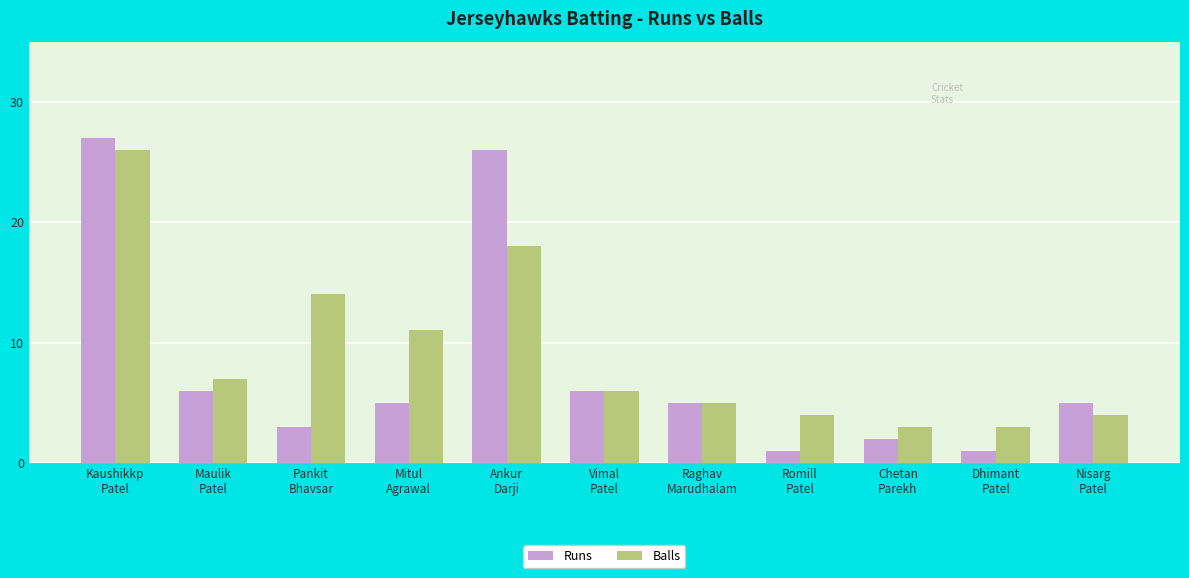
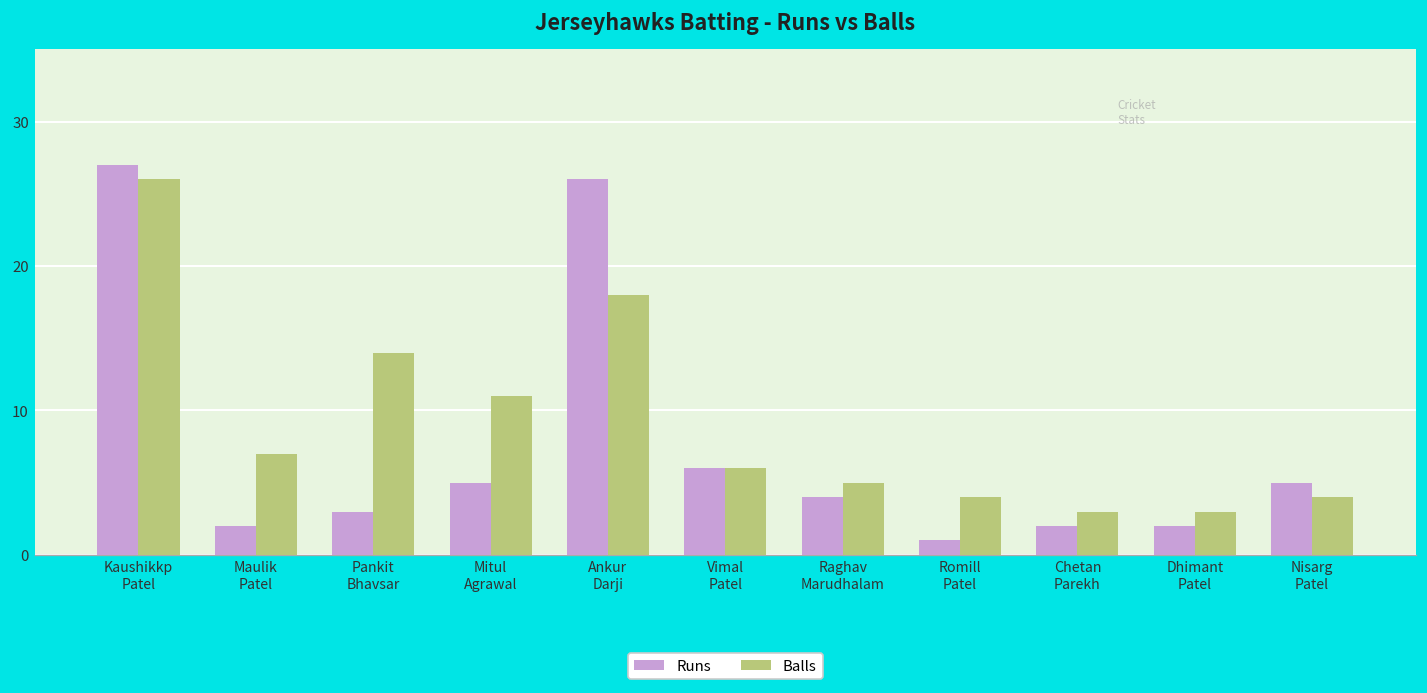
Runs, Maulik Patel: 6 -> 2
Runs, Raghav Marudhalam: 5 -> 4
Runs, Dhimant Patel: 1 -> 2
